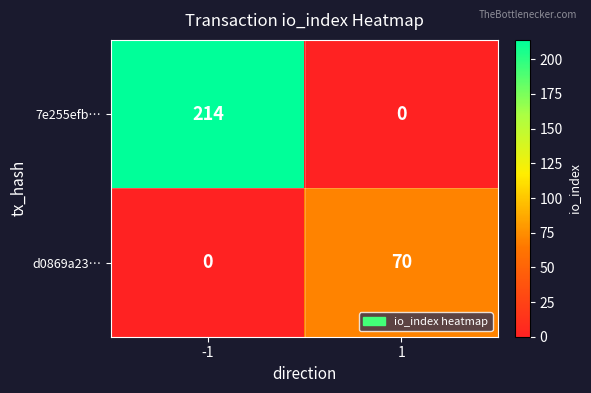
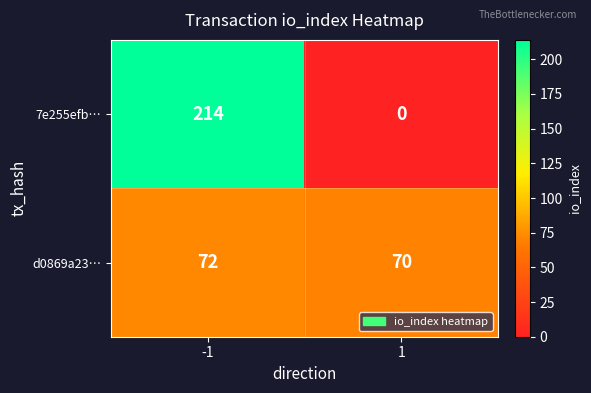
d0869a23…, -1: 0 -> 72
